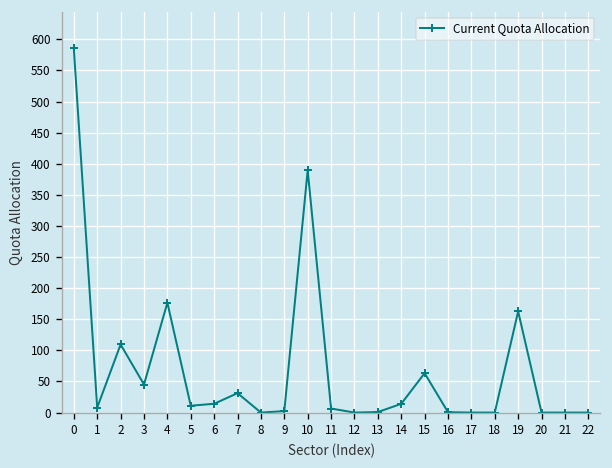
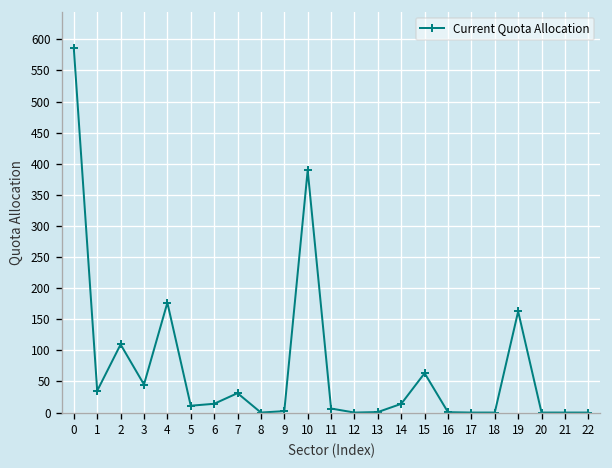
1: 10 -> 40
